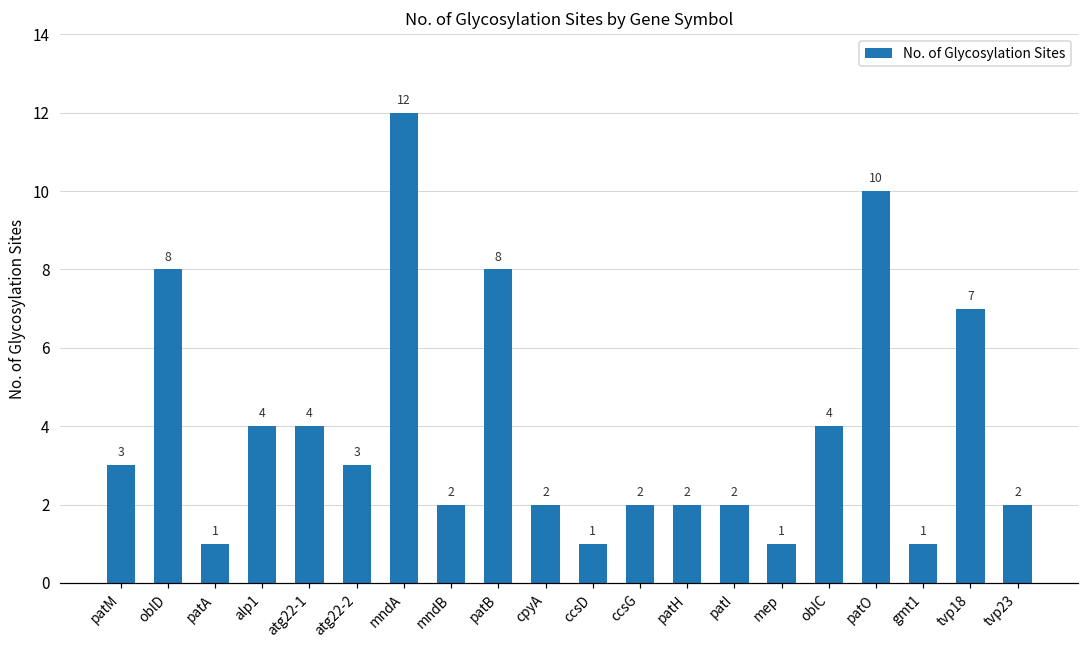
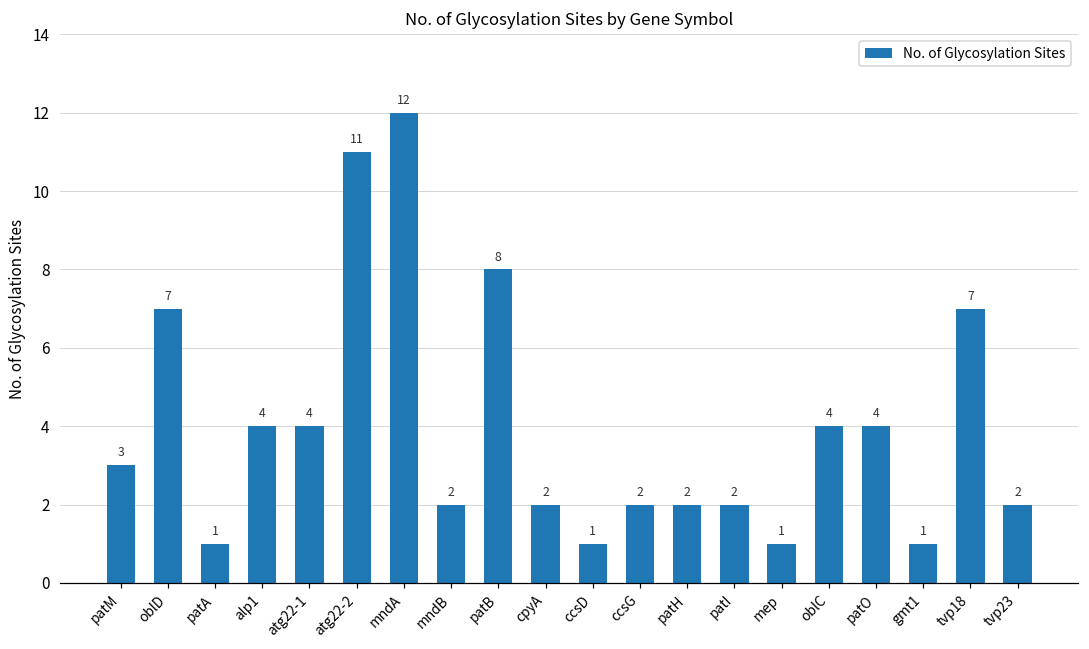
oblD: 8 -> 7
atg22-2: 3 -> 11
patO: 10 -> 4
